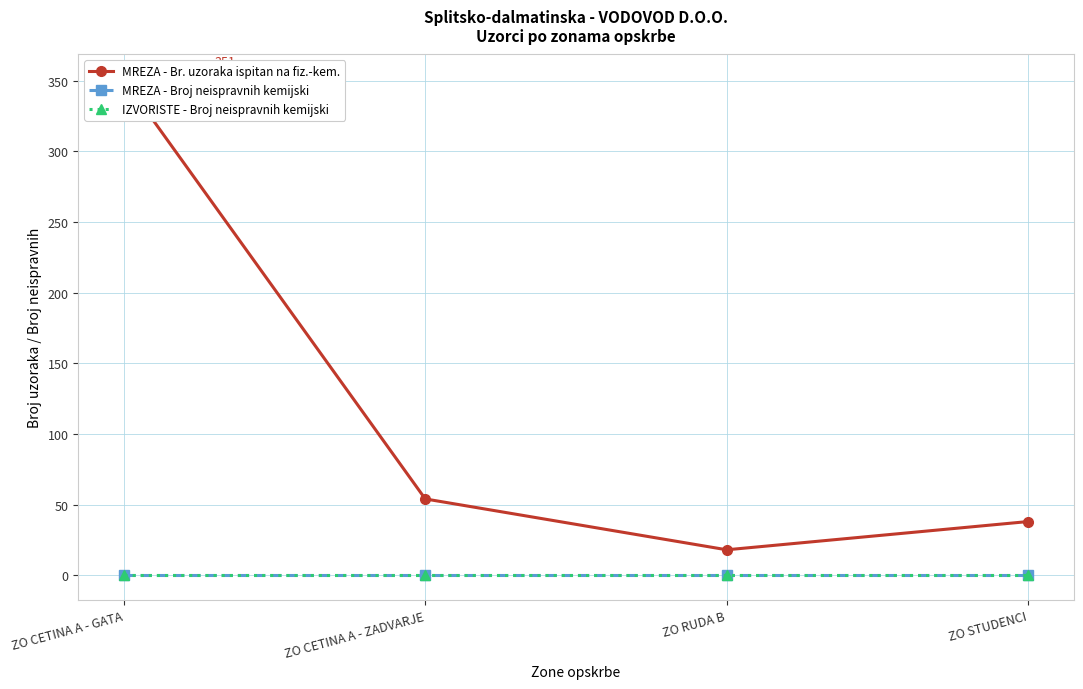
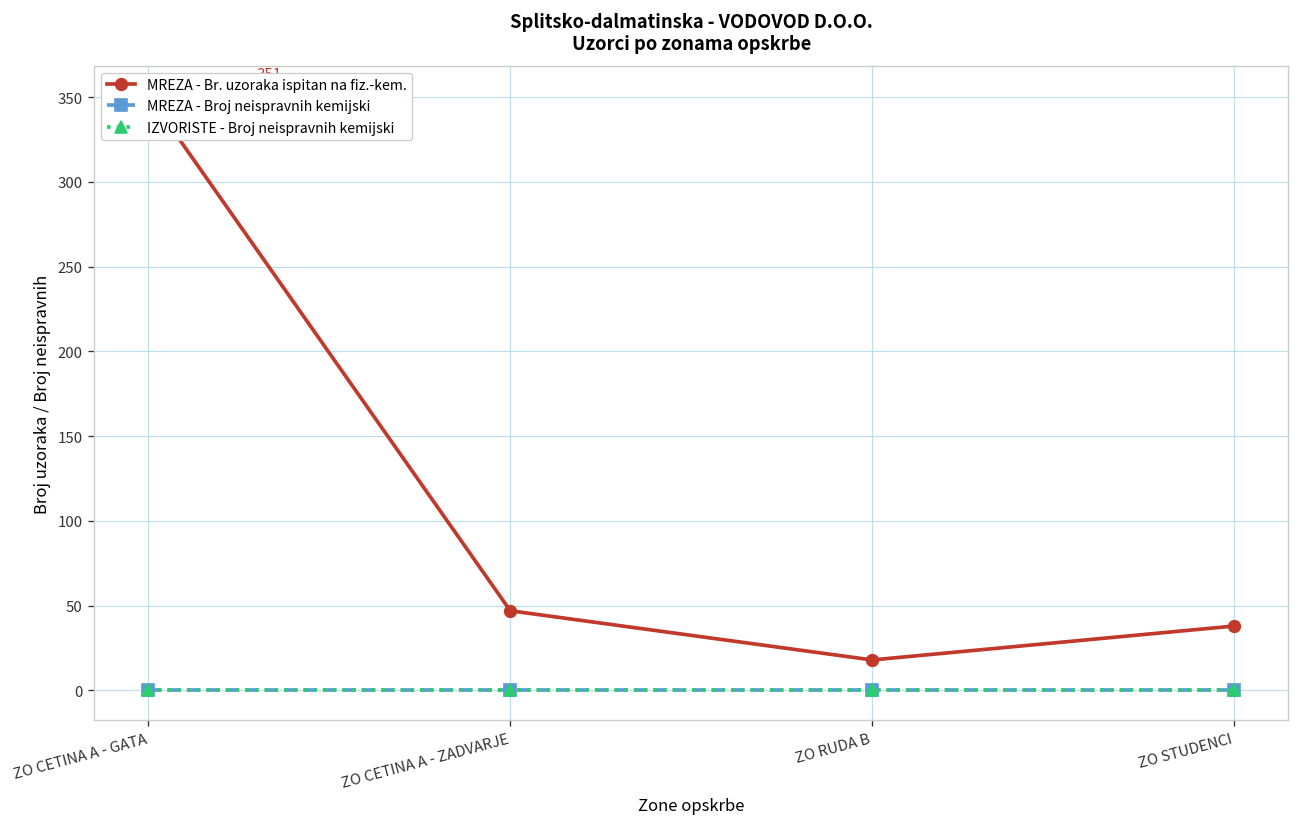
MREZA - Br. uzoraka ispitan na fiz.-kem., ZO CETINA A - ZADVARJE: 54 -> 47
